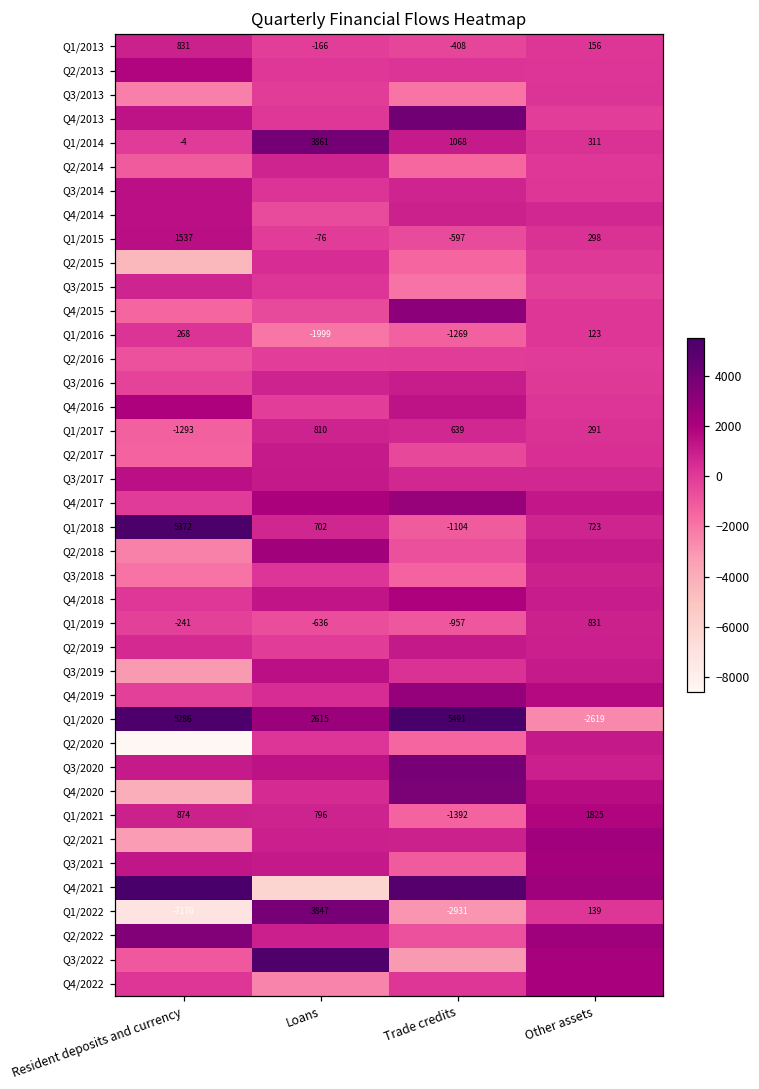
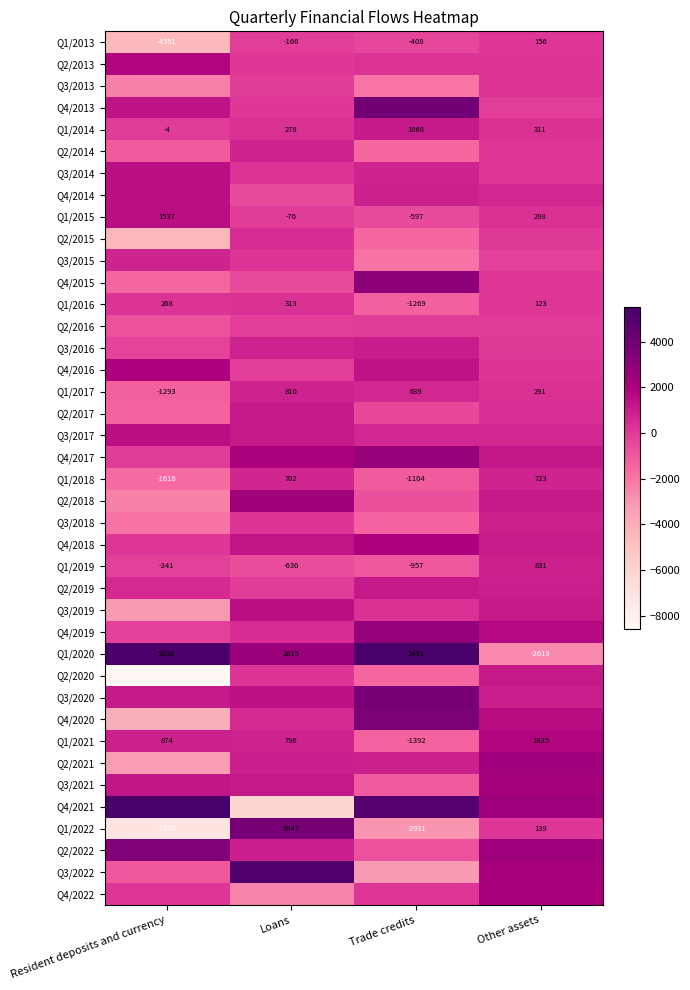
Q1/2013, Resident deposits and currency: 831 -> -4551
Q1/2014, Loans: 3861 -> 278
Q1/2016, Loans: -1999 -> 313
Q1/2018, Resident deposits and currency: 5372 -> -1618
